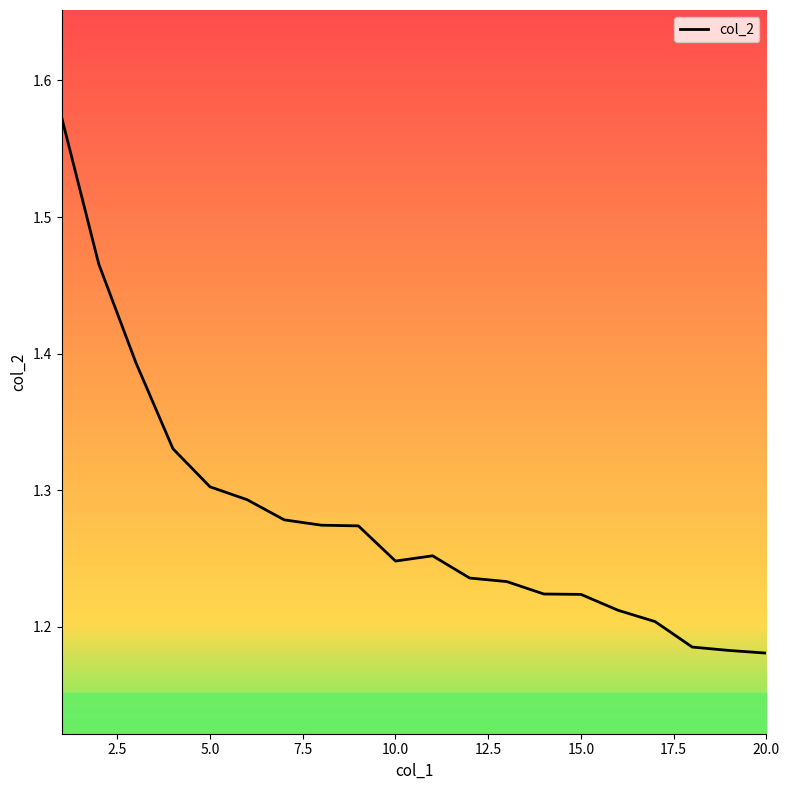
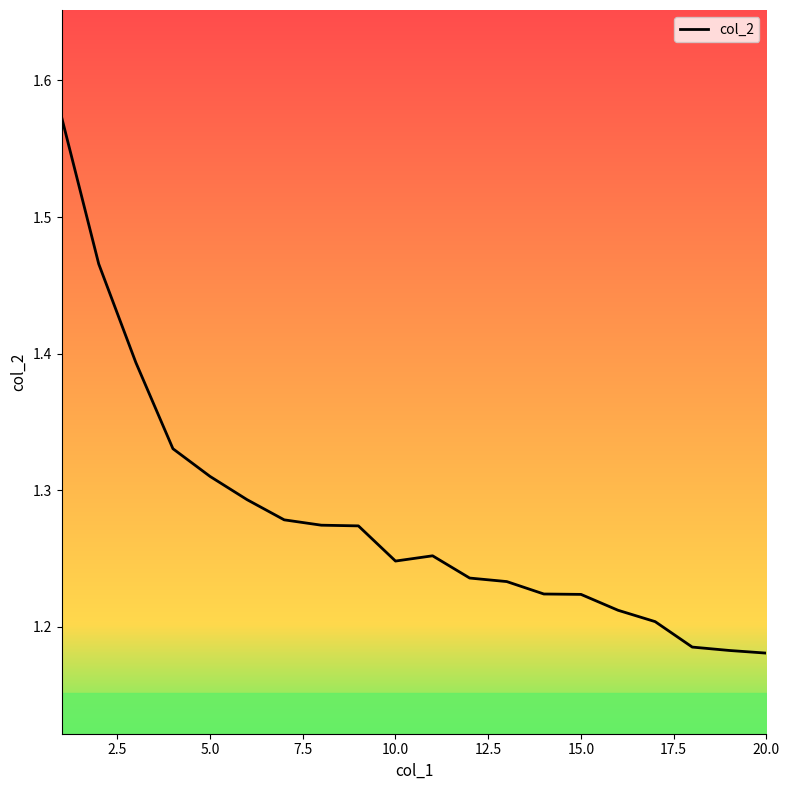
col_2, 5.0: 1.302 -> 1.310
